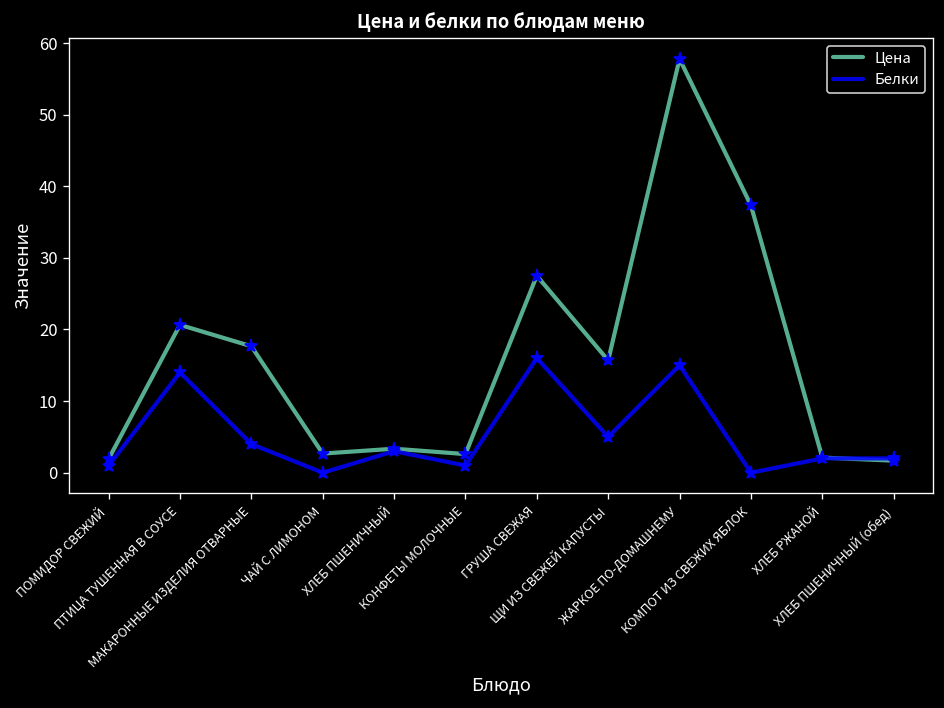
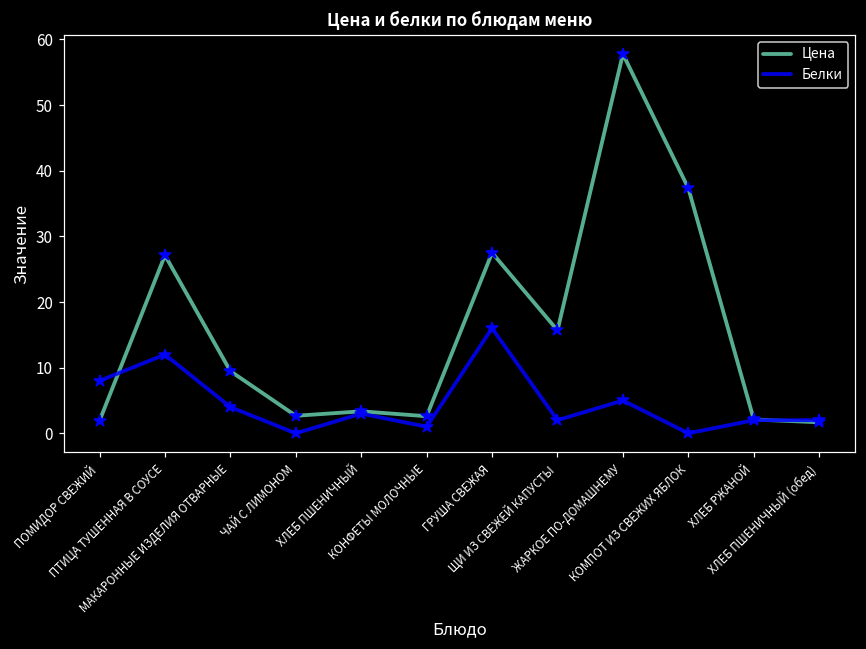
Белки, ПОМИДОР СВЕЖИЙ: 1 -> 8
Цена, ПТИЦА ТУШЕННАЯ В СОУСЕ: 21 -> 27
Белки, ПТИЦА ТУШЕННАЯ В СОУСЕ: 14 -> 12
Цена, МАКАРОННЫЕ ИЗДЕЛИЯ ОТВАРНЫЕ: 18 -> 9
Белки, ЩИ ИЗ СВЕЖЕЙ КАПУСТЫ: 5 -> 2
Белки, ЖАРКОЕ ПО-ДОМАШНЕМУ: 15 -> 5
